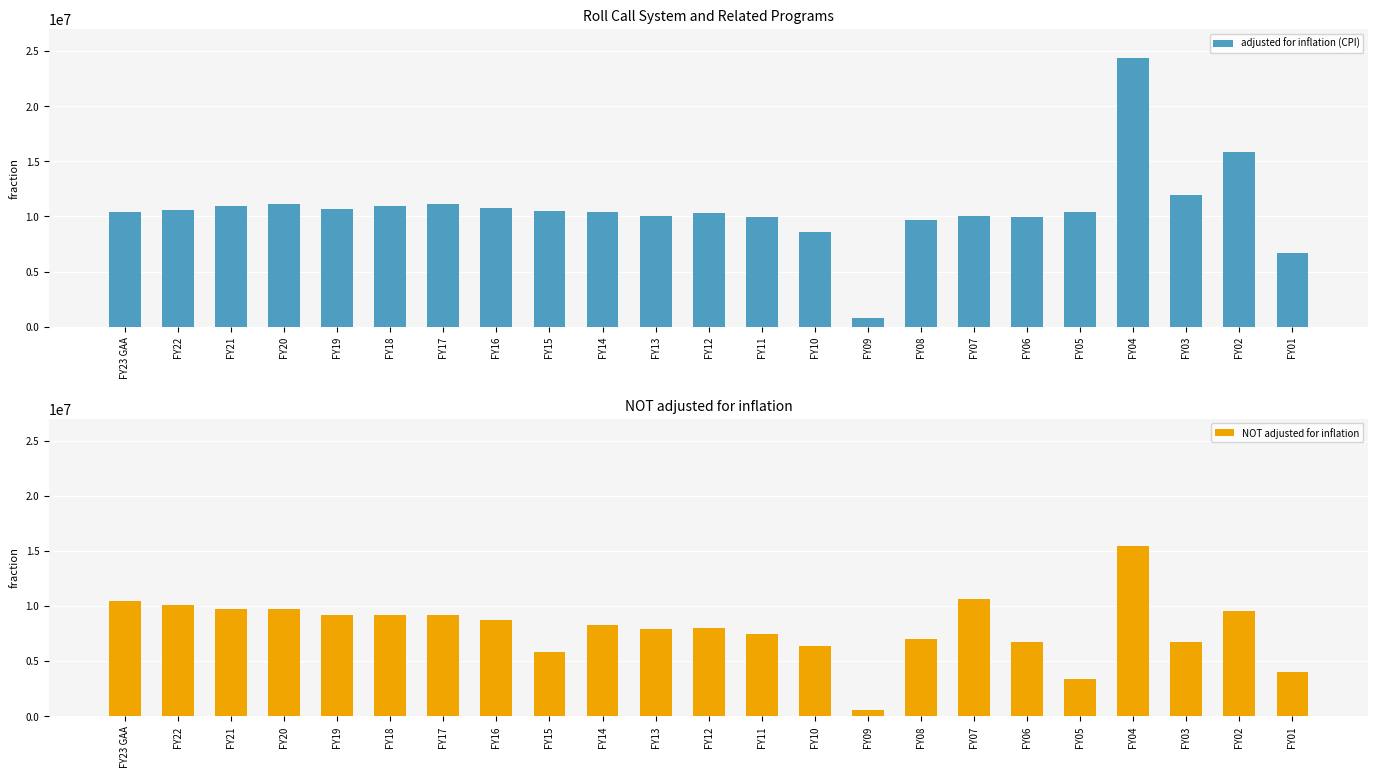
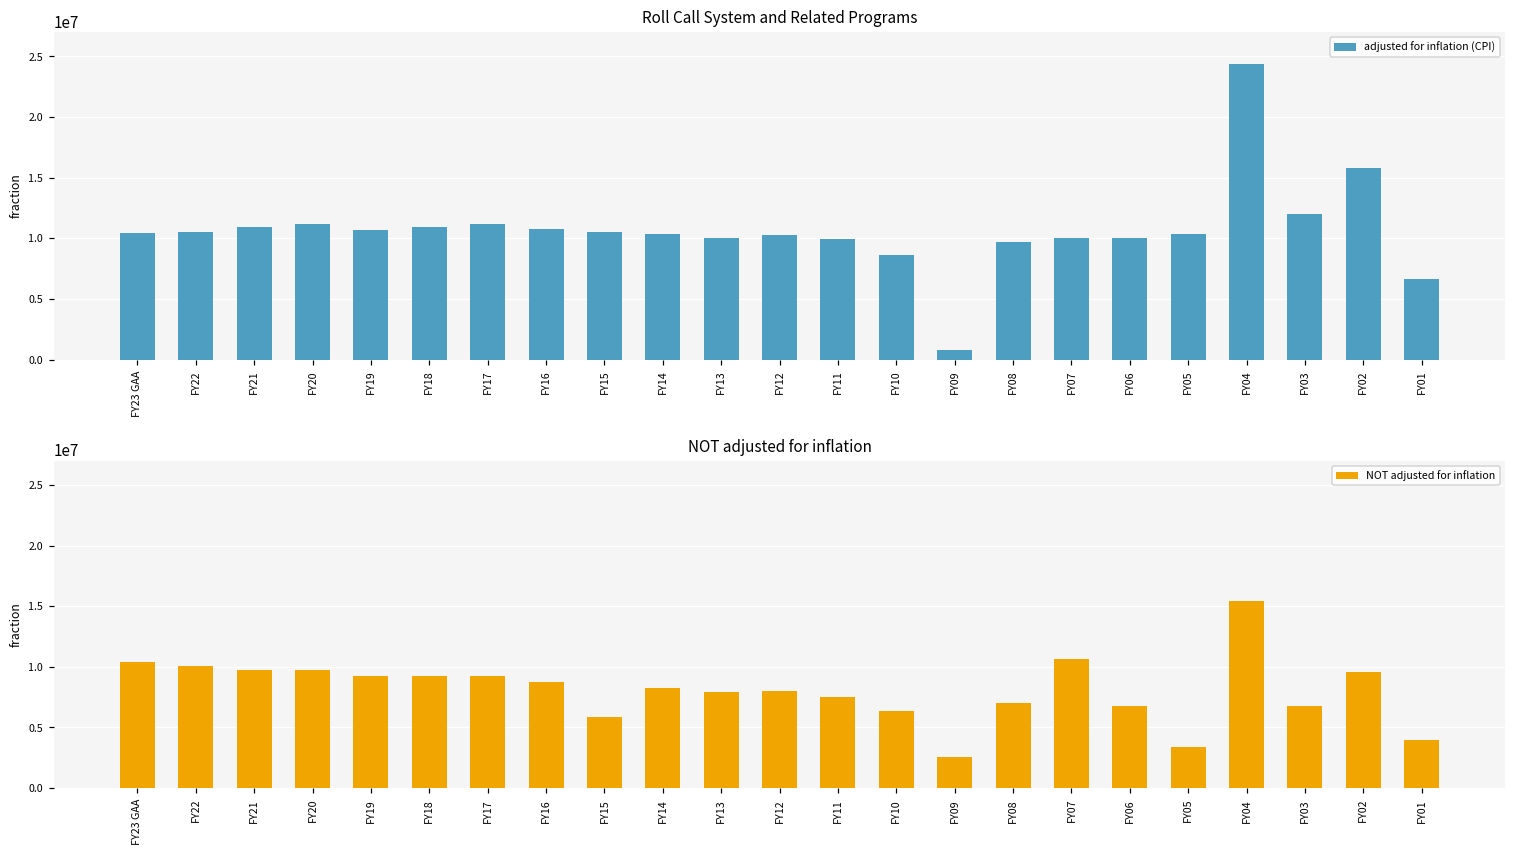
NOT adjusted for inflation, FY09: 600000 -> 2500000
